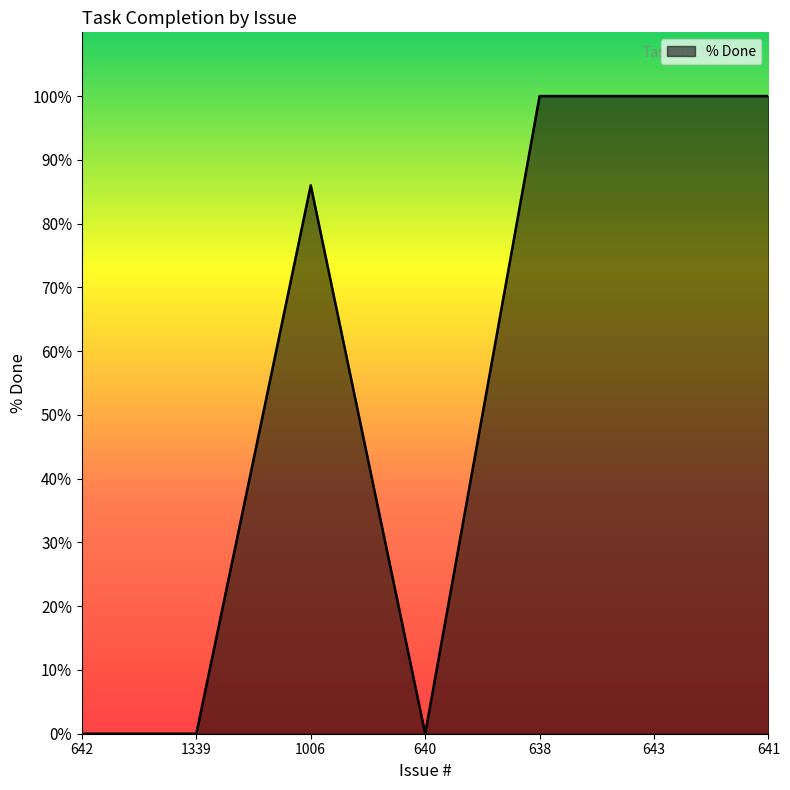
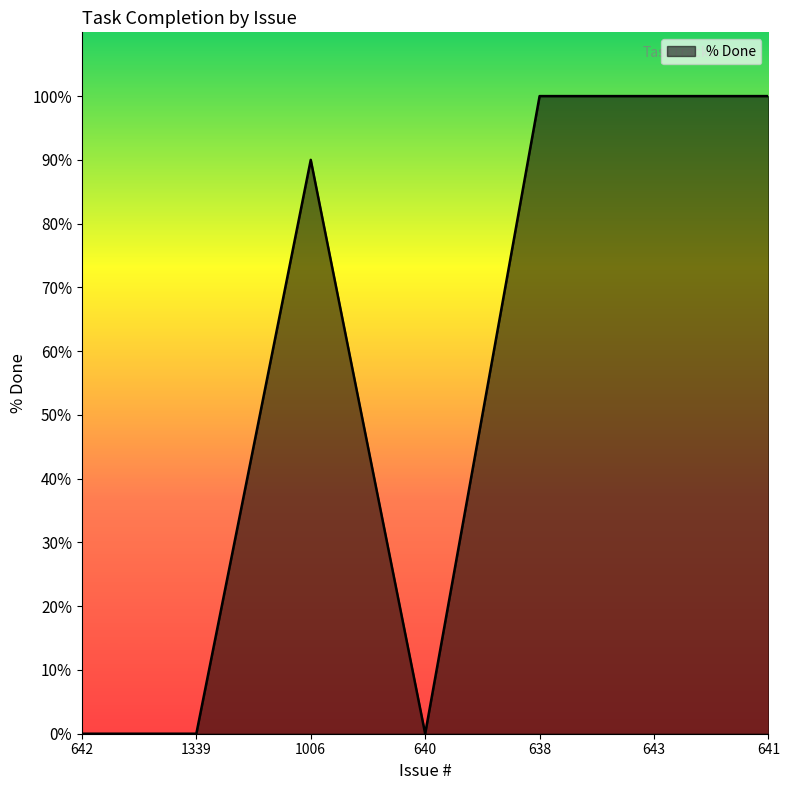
1006: 86% -> 90%
